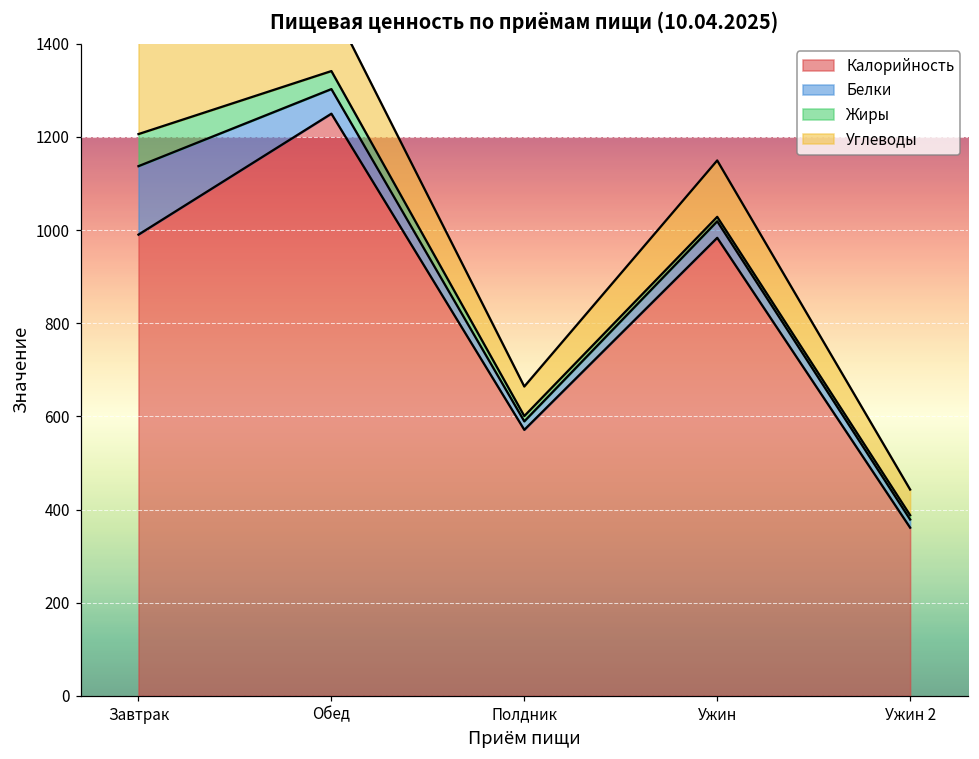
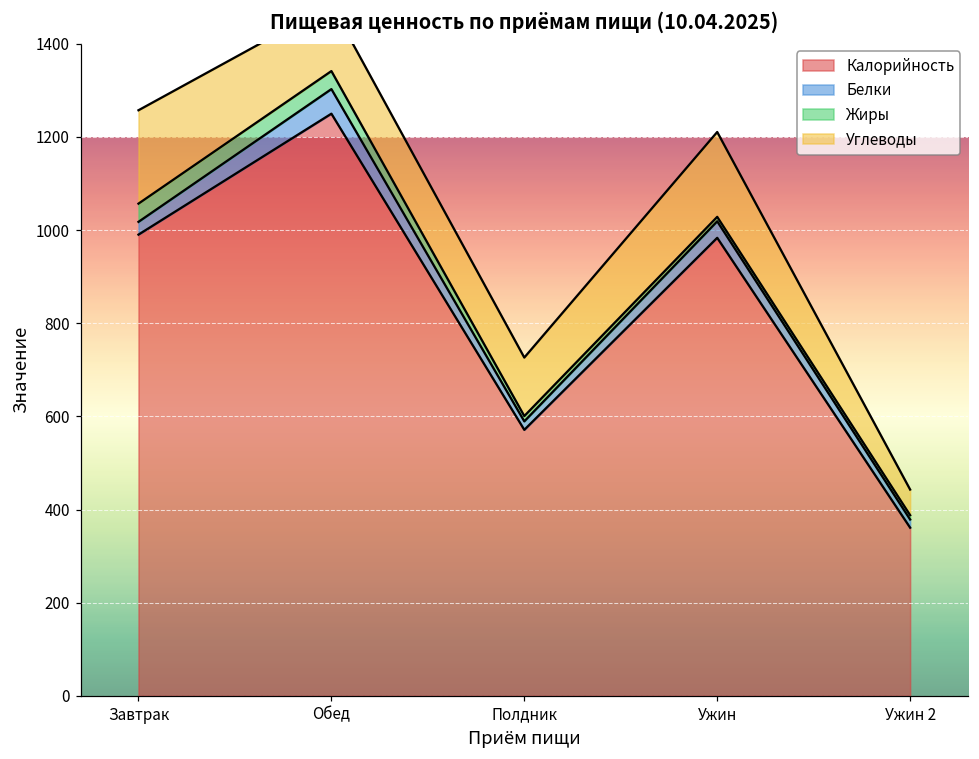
Белки, Завтрак: 150 -> 30
Жиры, Завтрак: 70 -> 40
Углеводы, Полдник: 60 -> 130
Углеводы, Ужин: 120 -> 180
